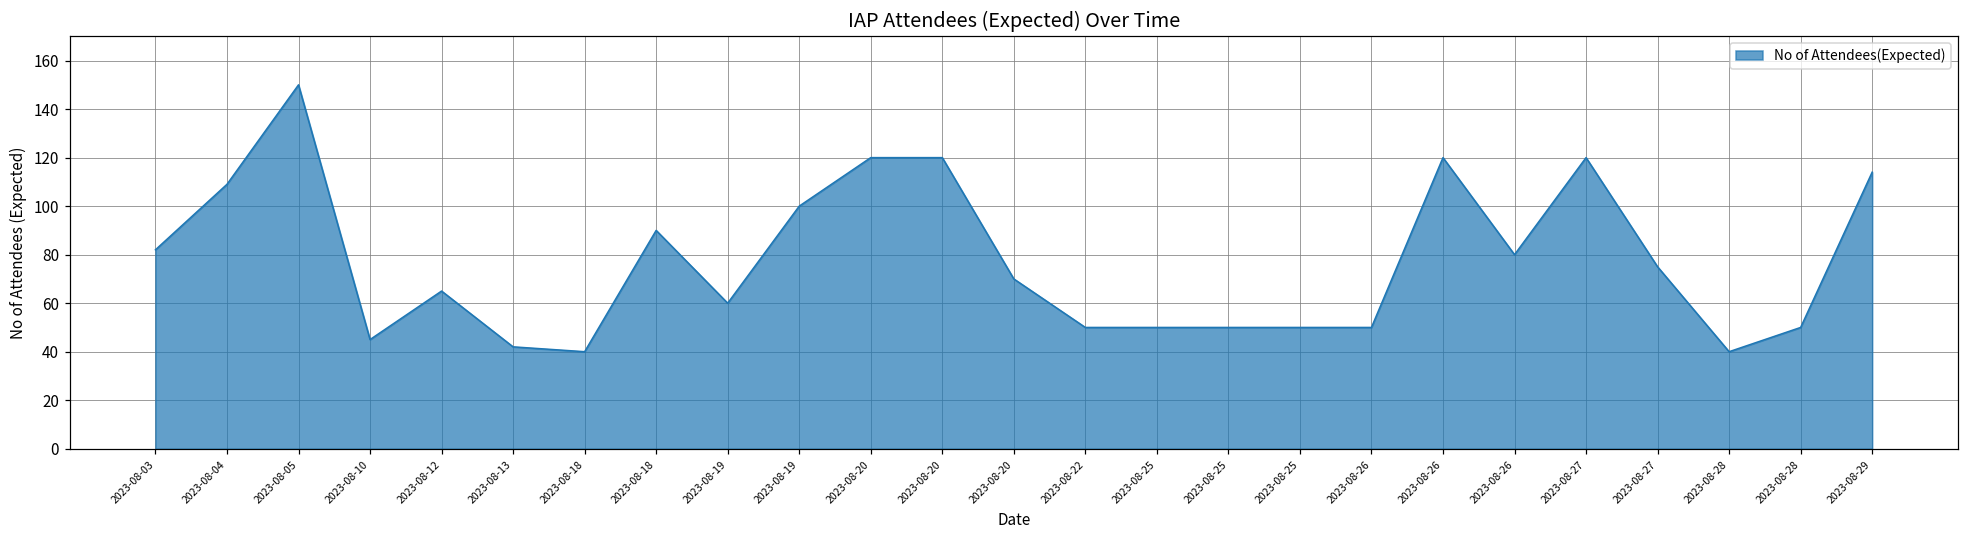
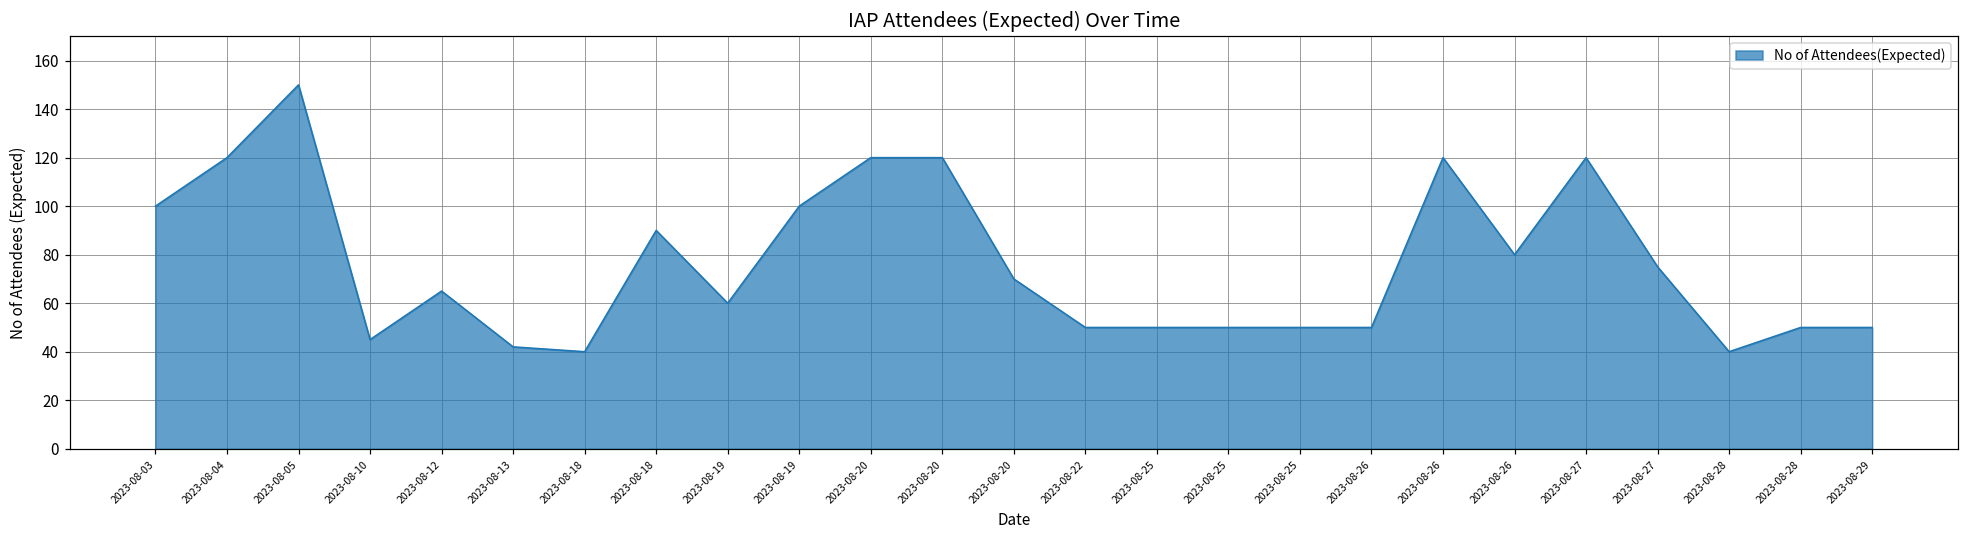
2023-08-03: 82 -> 100
2023-08-04: 109 -> 120
2023-08-29: 114 -> 50
